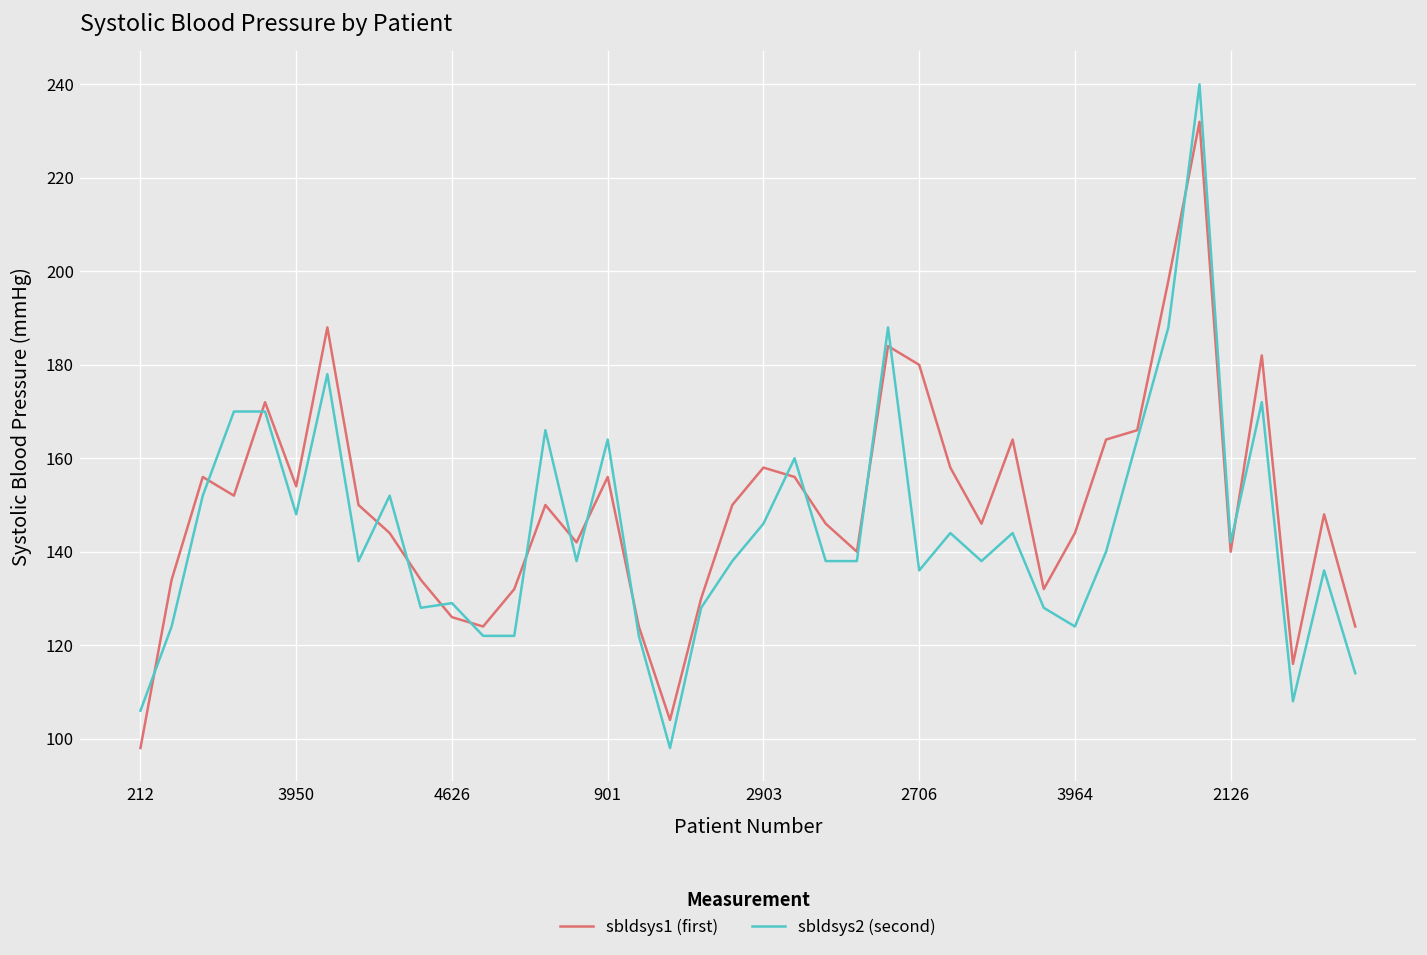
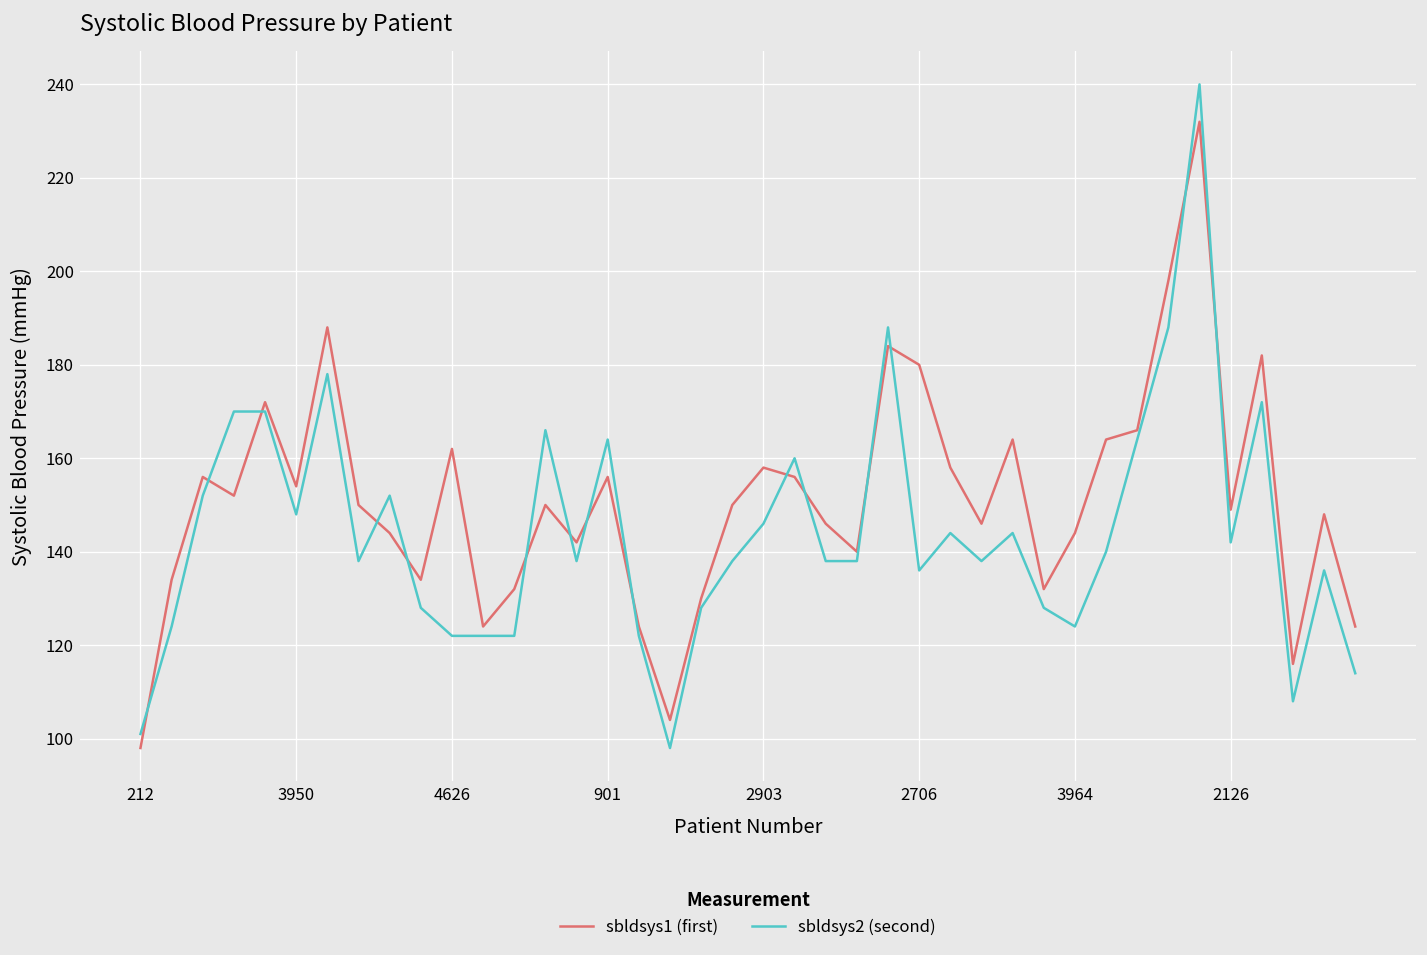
sbldsys2 (second), 212: 106 -> 101
sbldsys1 (first), 4626: 126 -> 162
sbldsys2 (second), 4626: 129 -> 122
sbldsys1 (first), 2126: 140 -> 149
